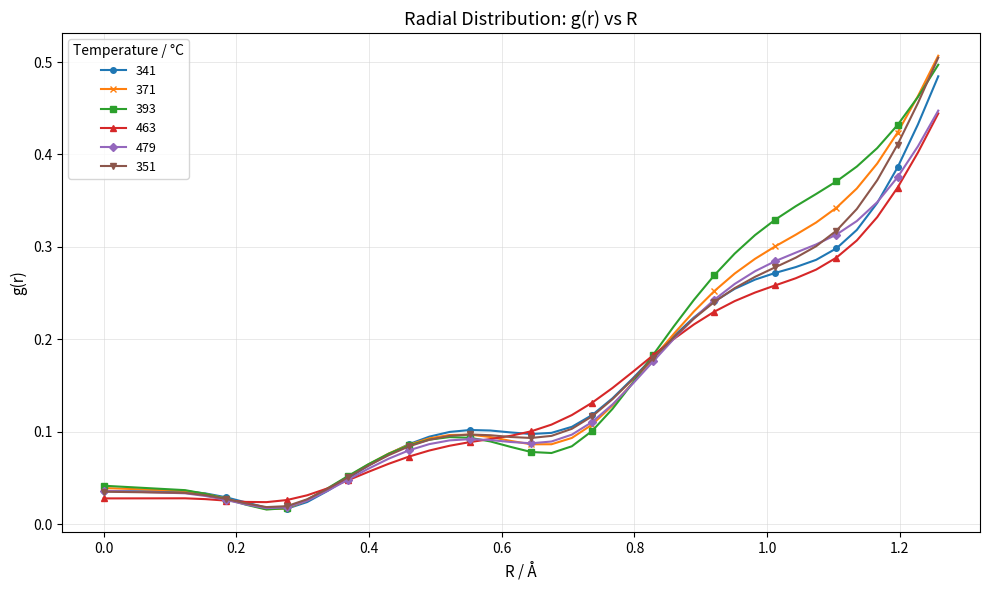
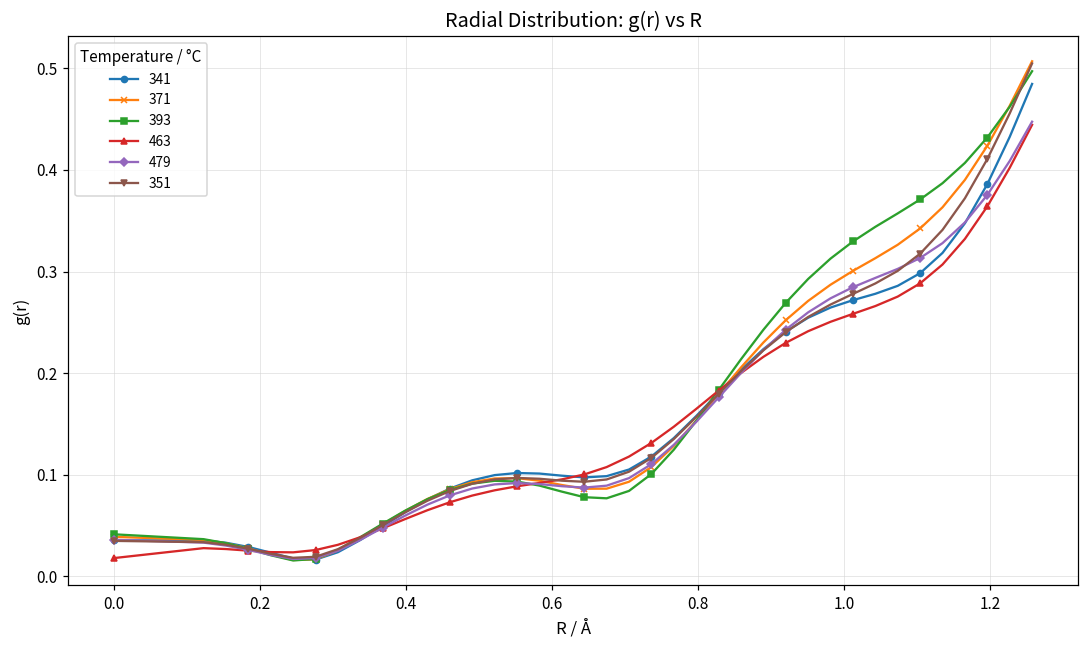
463, 0.0: 0.03 -> 0.02
